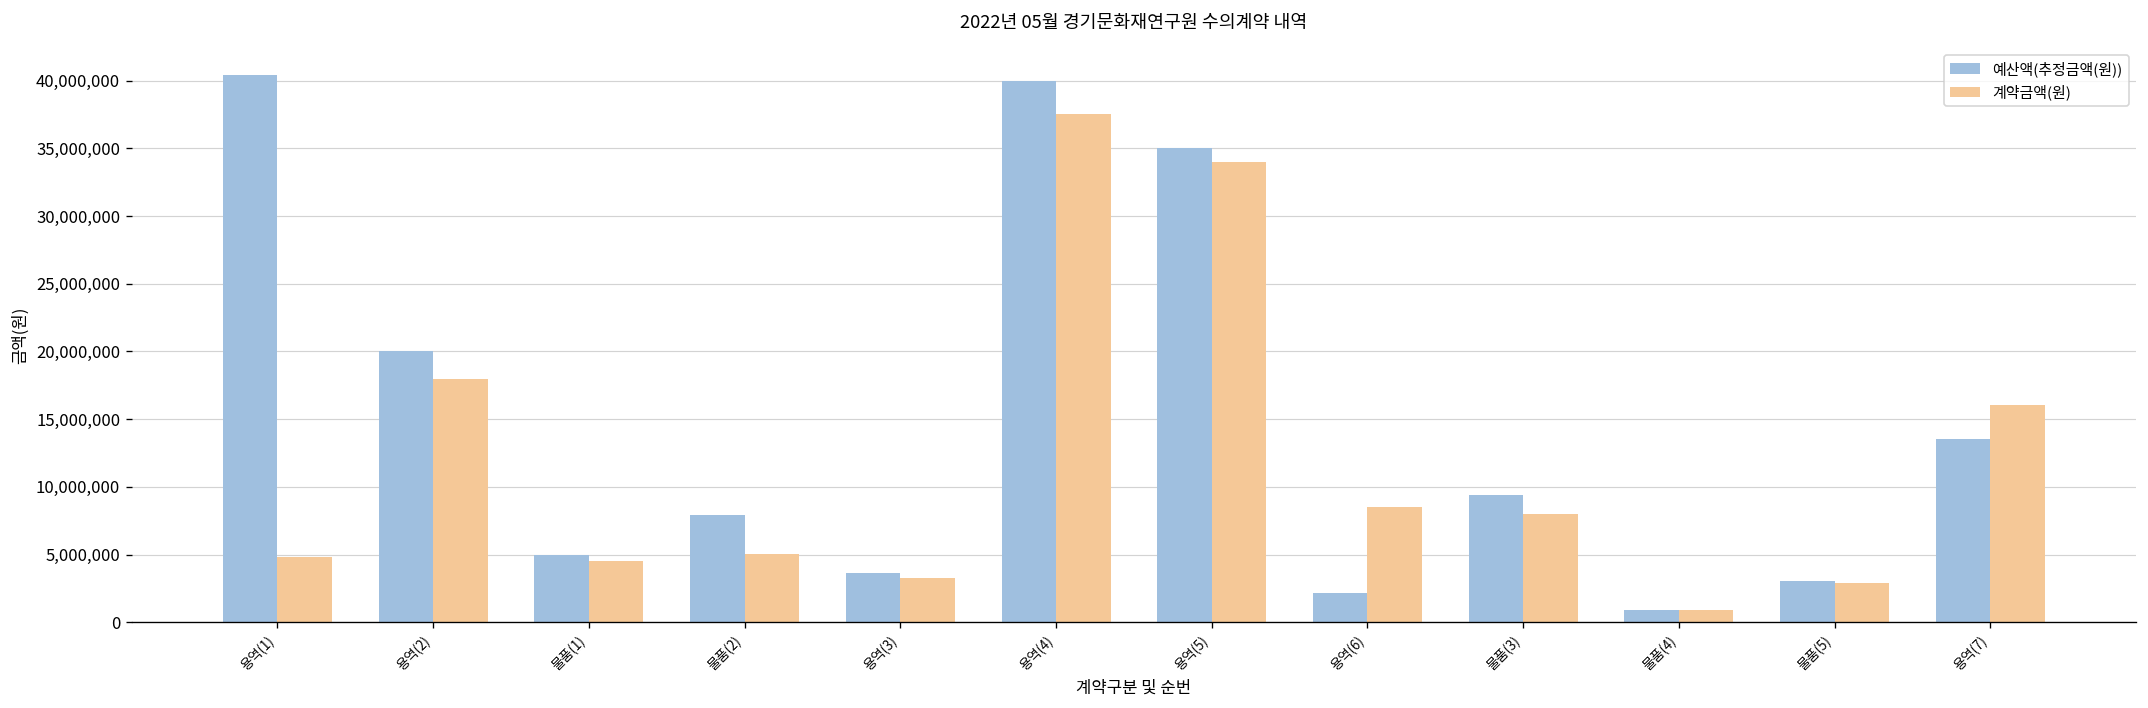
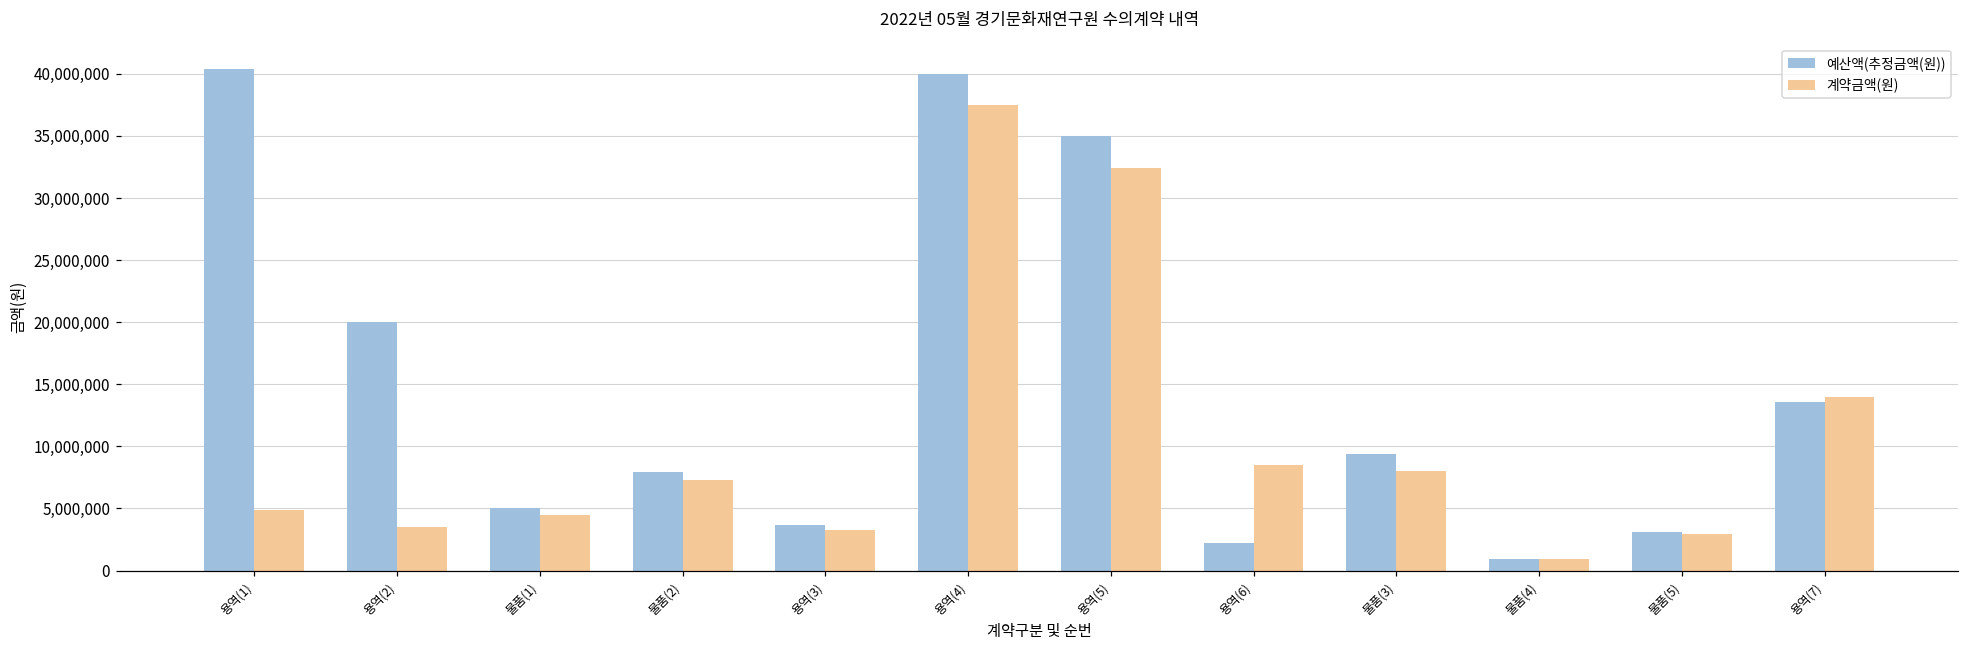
계약금액(원), 용역(2): 18,000,000 -> 3,500,000
계약금액(원), 물품(2): 5,000,000 -> 7,300,000
계약금액(원), 용역(5): 34,000,000 -> 32,400,000
계약금액(원), 용역(7): 16,000,000 -> 14,000,000
